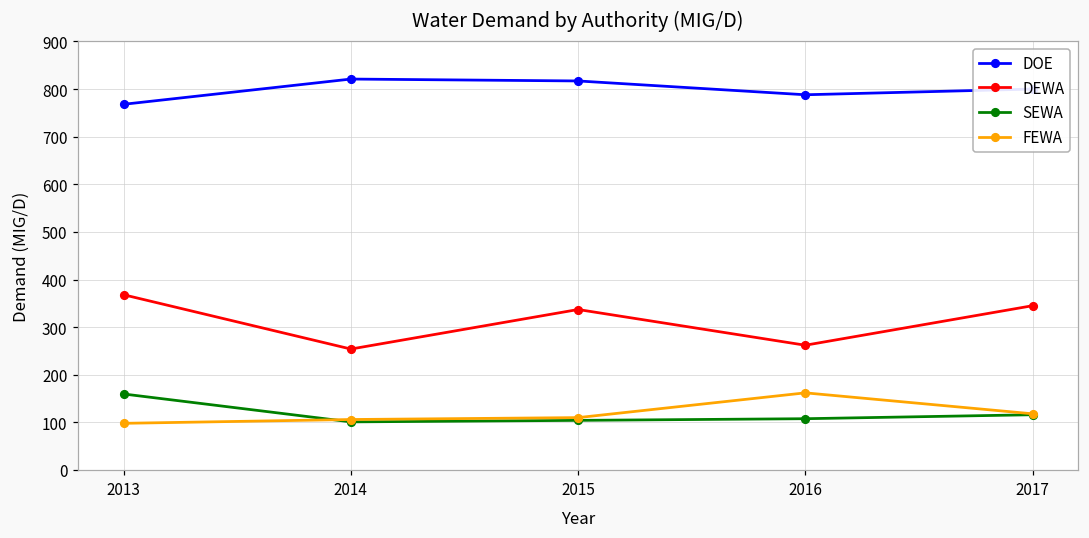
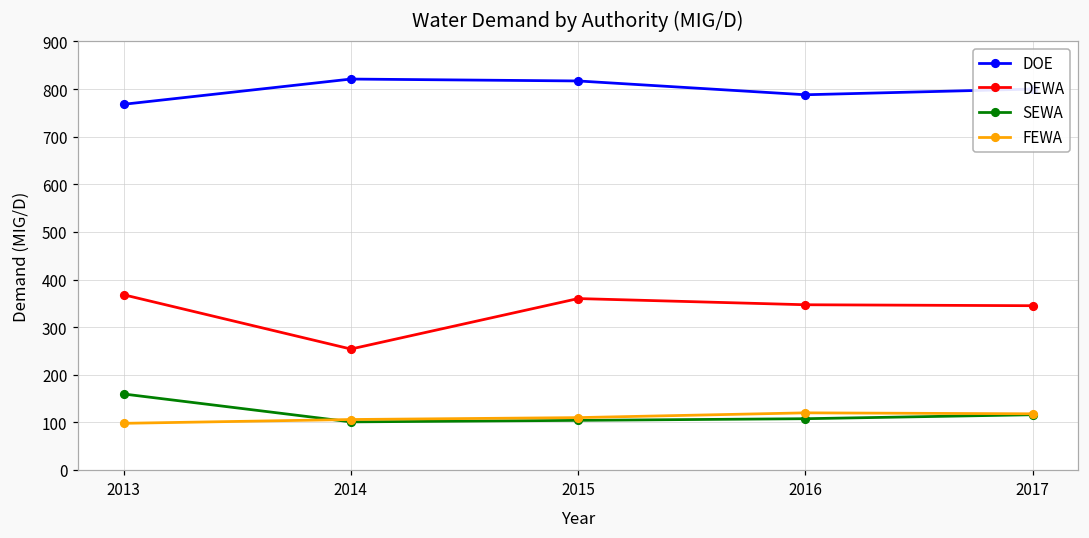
DEWA, 2015: 340 -> 360
DEWA, 2016: 260 -> 350
FEWA, 2016: 160 -> 120
